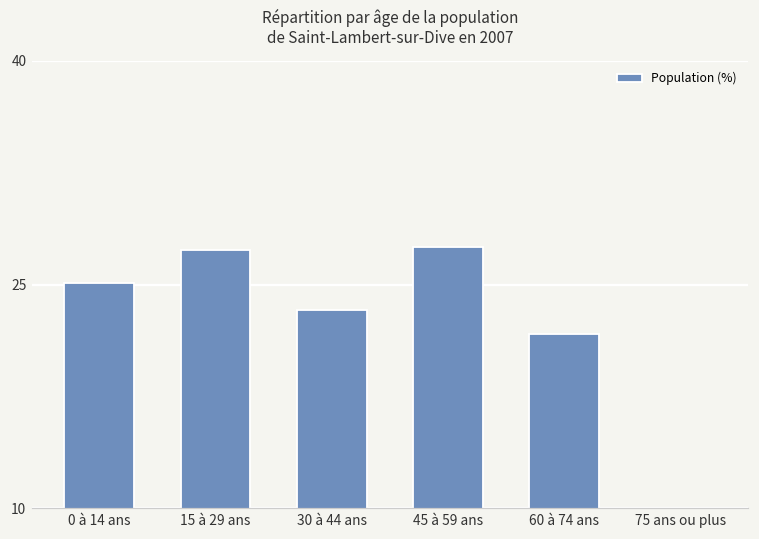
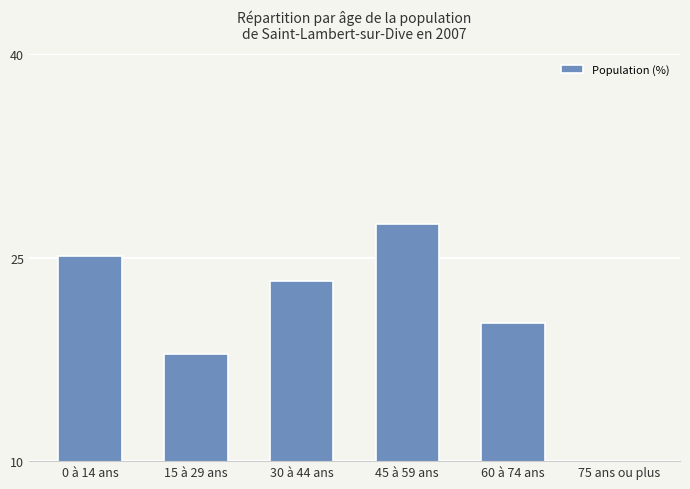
15 à 29 ans: 27.3 -> 17.9
60 à 74 ans: 21.7 -> 20.2
